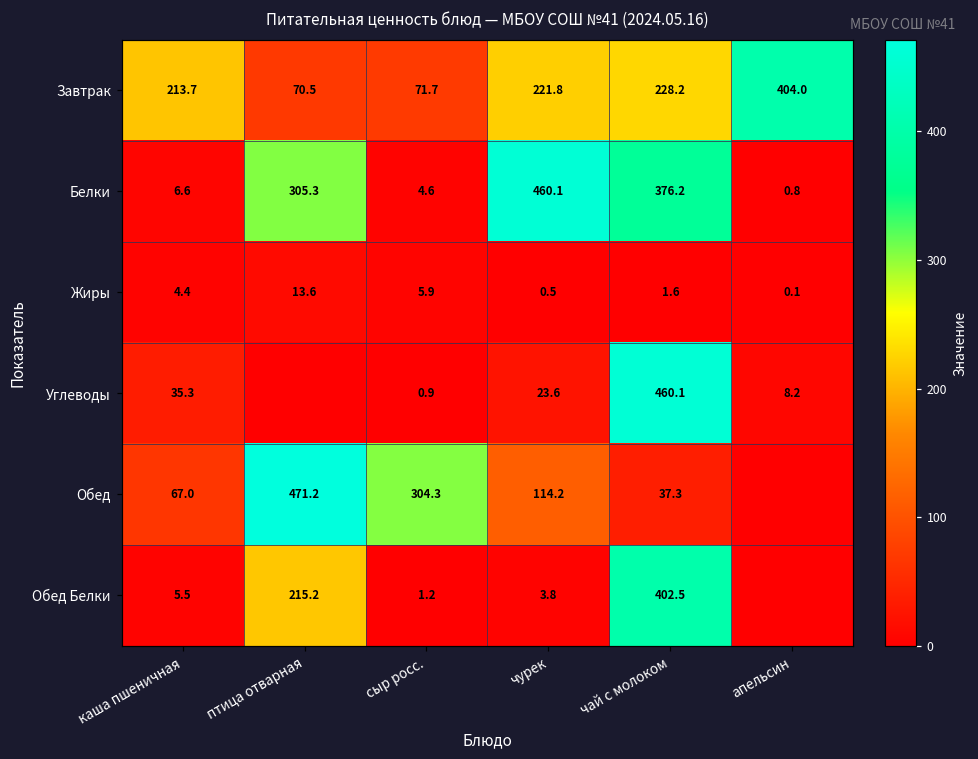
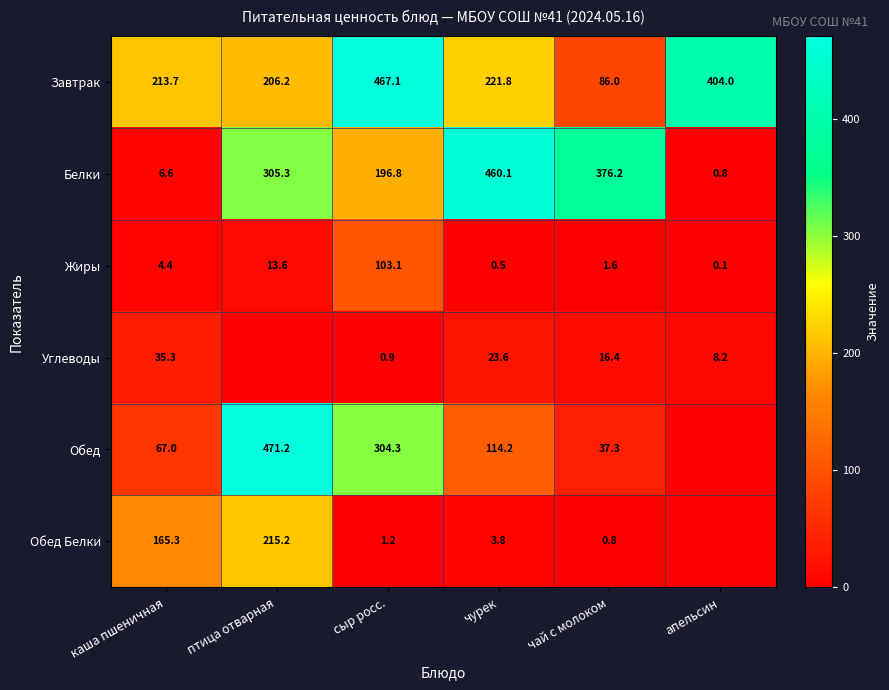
Завтрак, птица отварная: 70.5 -> 206.2
Завтрак, сыр росс.: 71.7 -> 467.1
Завтрак, чай с молоком: 228.2 -> 86.0
Белки, сыр росс.: 4.6 -> 196.8
Жиры, сыр росс.: 5.9 -> 103.1
Углеводы, чай с молоком: 460.1 -> 16.4
Обед Белки, каша пшеничная: 5.5 -> 165.3
Обед Белки, чай с молоком: 402.5 -> 0.8
